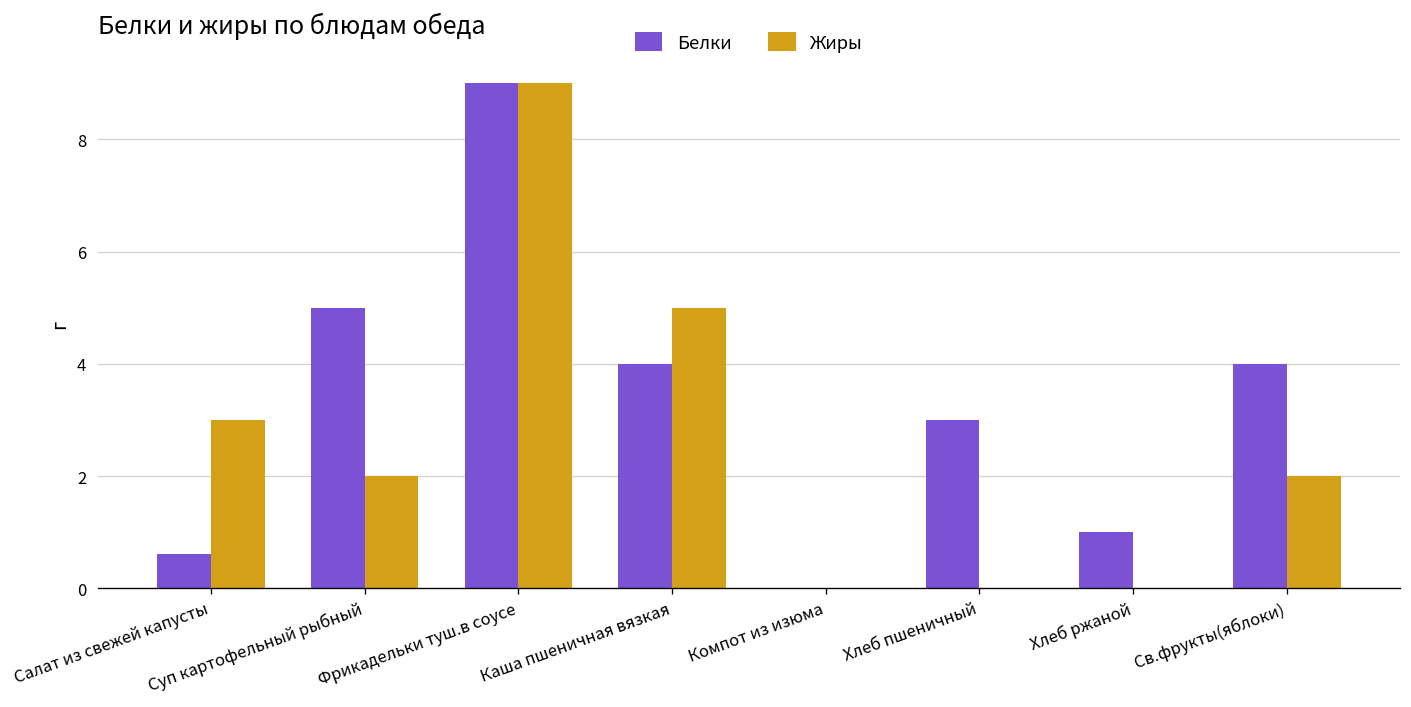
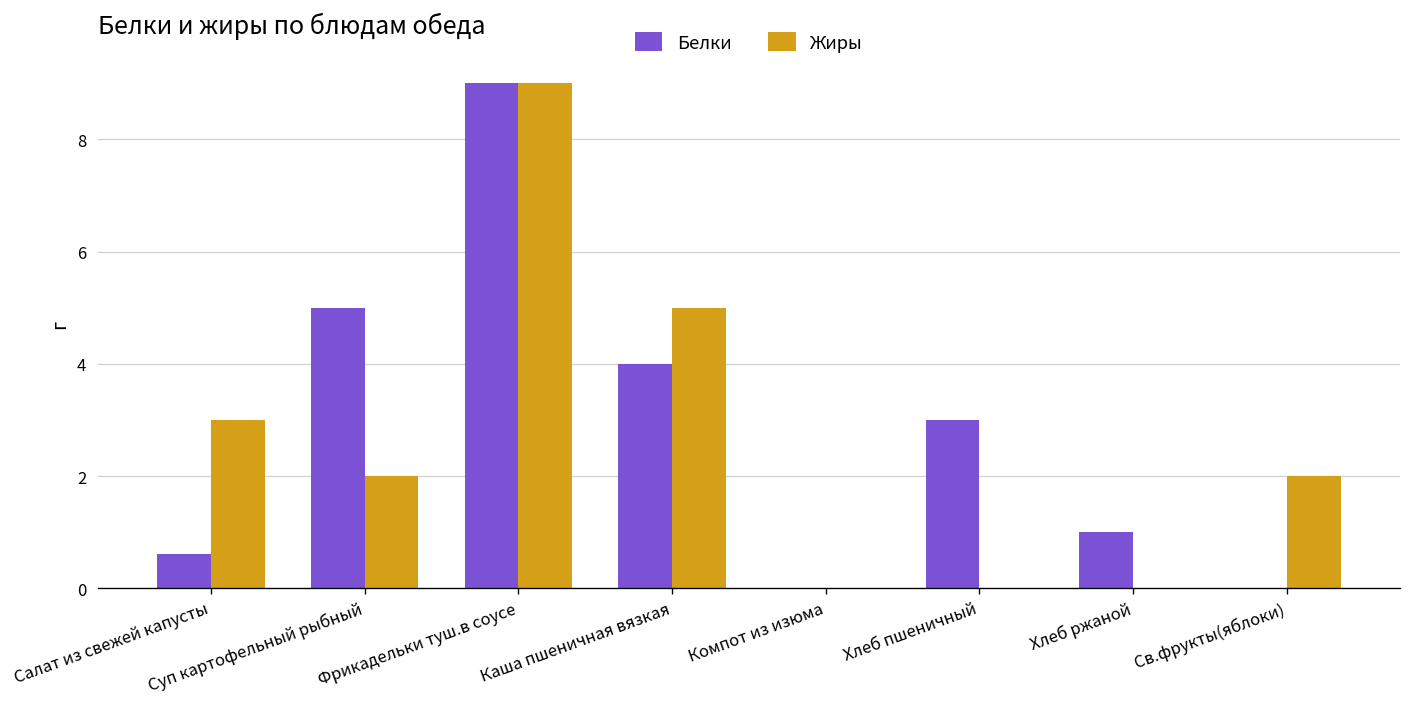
Белки, Св.фрукты(яблоки): 4 -> 0
